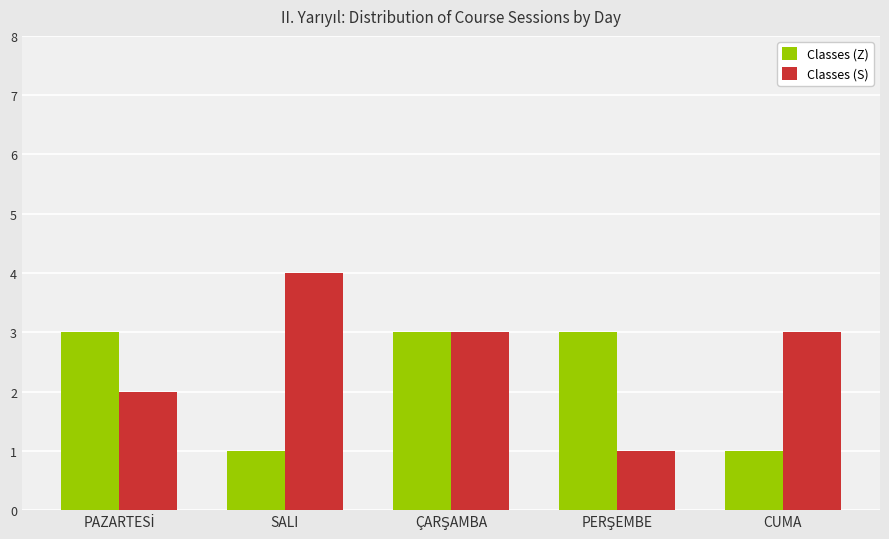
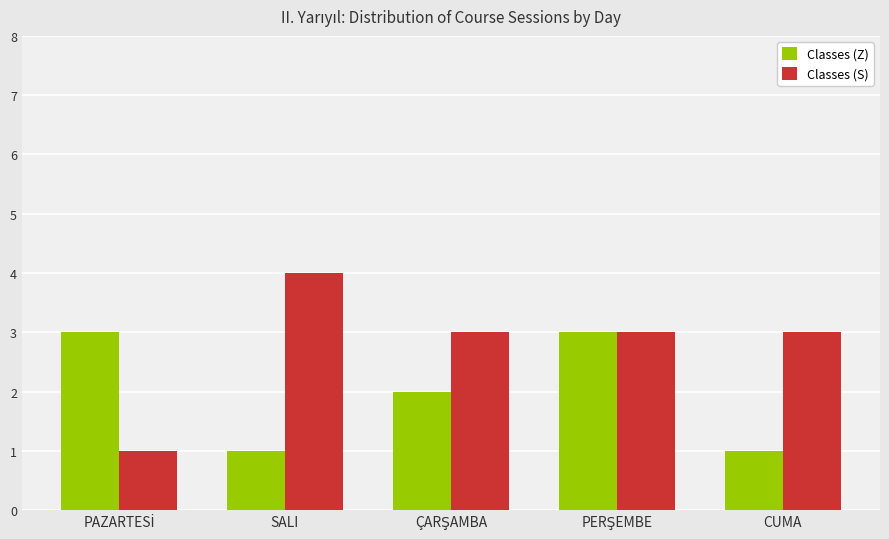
Classes (S), PAZARTESİ: 2 -> 1
Classes (Z), ÇARŞAMBA: 3 -> 2
Classes (S), PERŞEMBE: 1 -> 3
